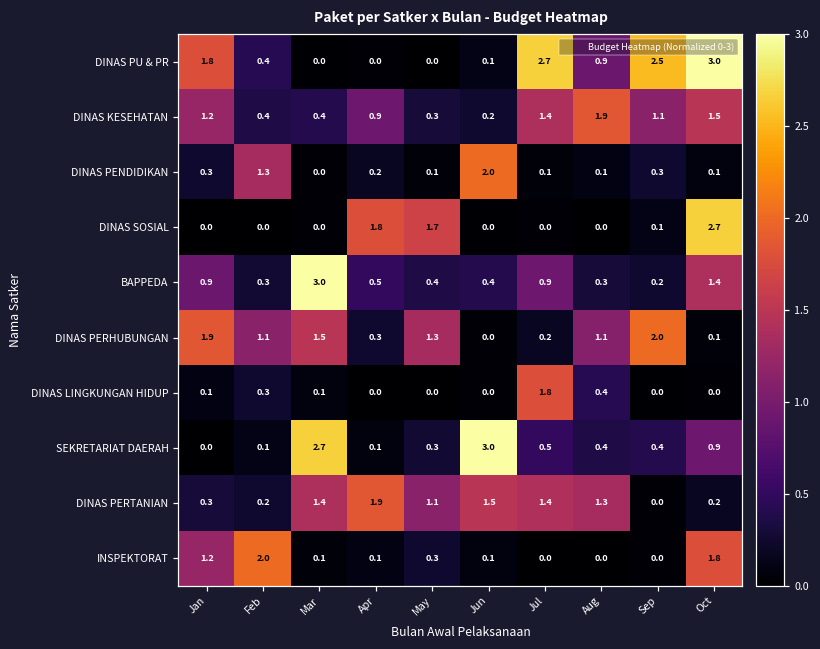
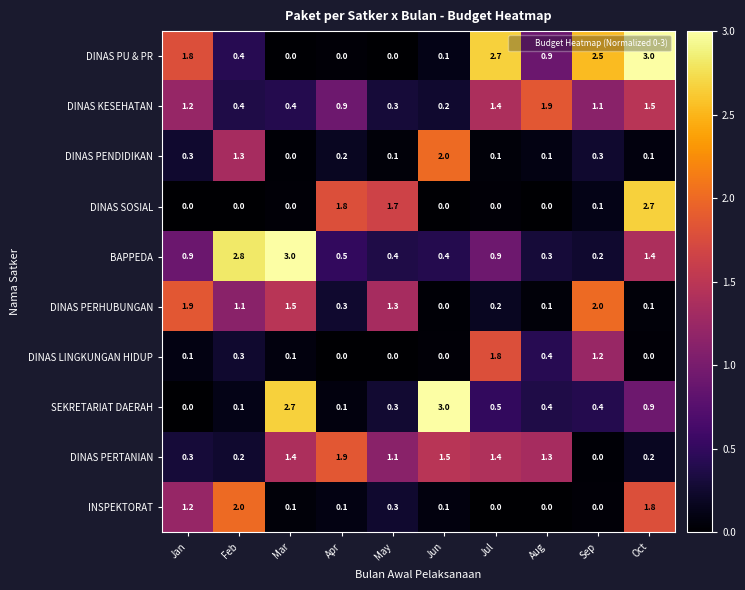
BAPPEDA, Feb: 0.3 -> 2.8
DINAS PERHUBUNGAN, Aug: 1.1 -> 0.1
DINAS LINGKUNGAN HIDUP, Sep: 0.0 -> 1.2
